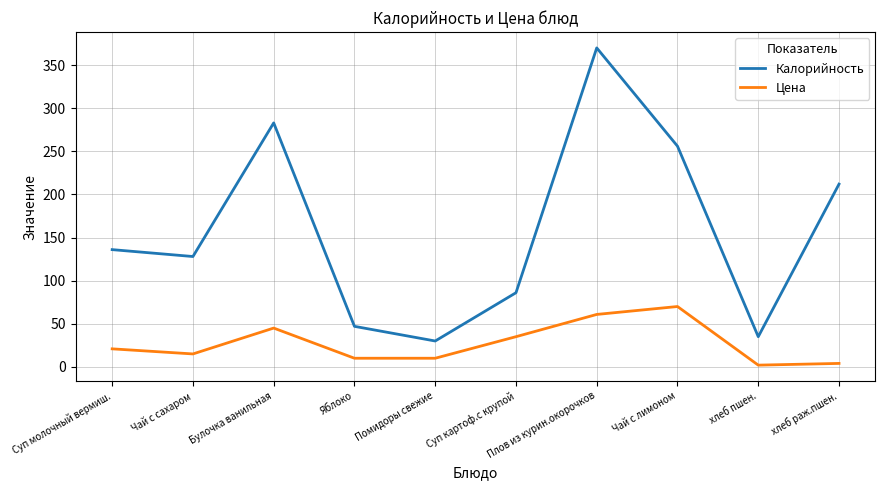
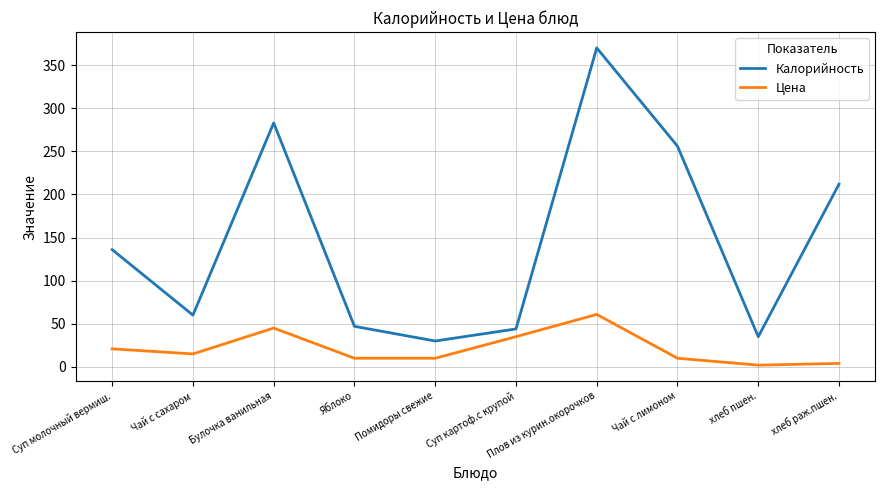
Калорийность, Чай с сахаром: 130 -> 60
Калорийность, Суп картоф.с крупой: 90 -> 40
Цена, Чай с лимоном: 70 -> 10
